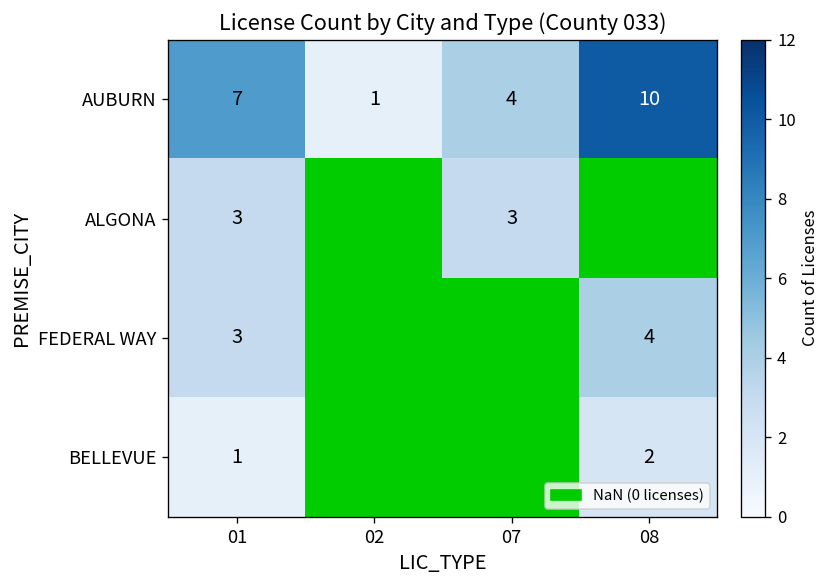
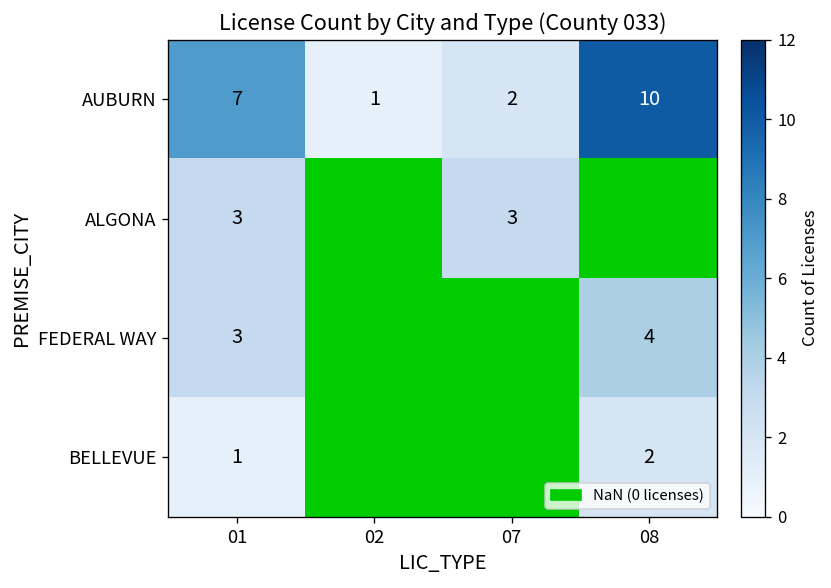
AUBURN, 07: 4 -> 2
